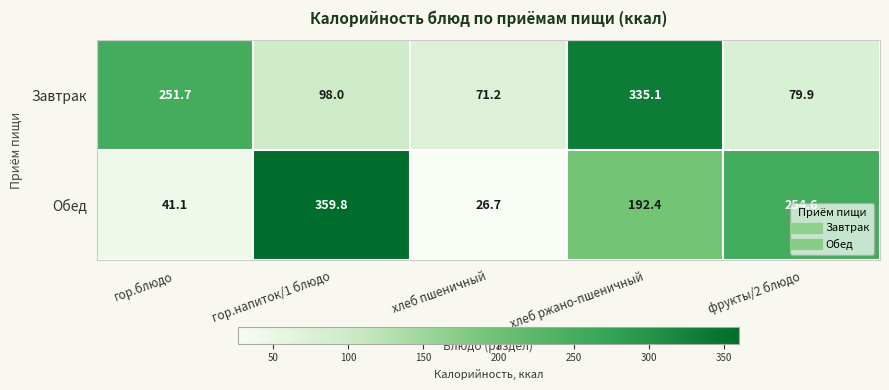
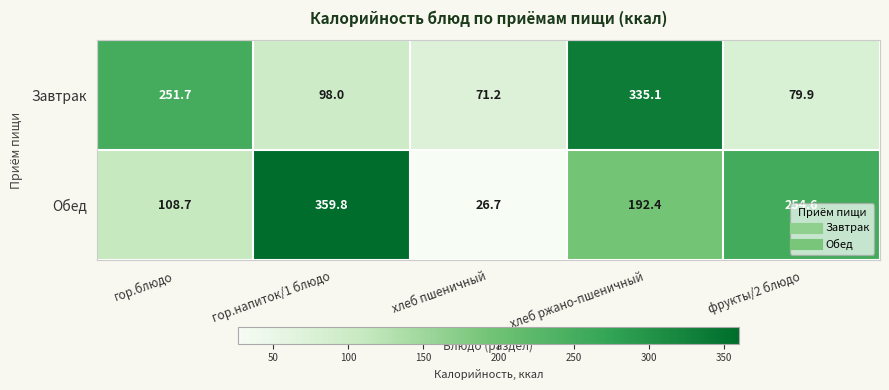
Обед, гор.блюдо: 41.1 -> 108.7
